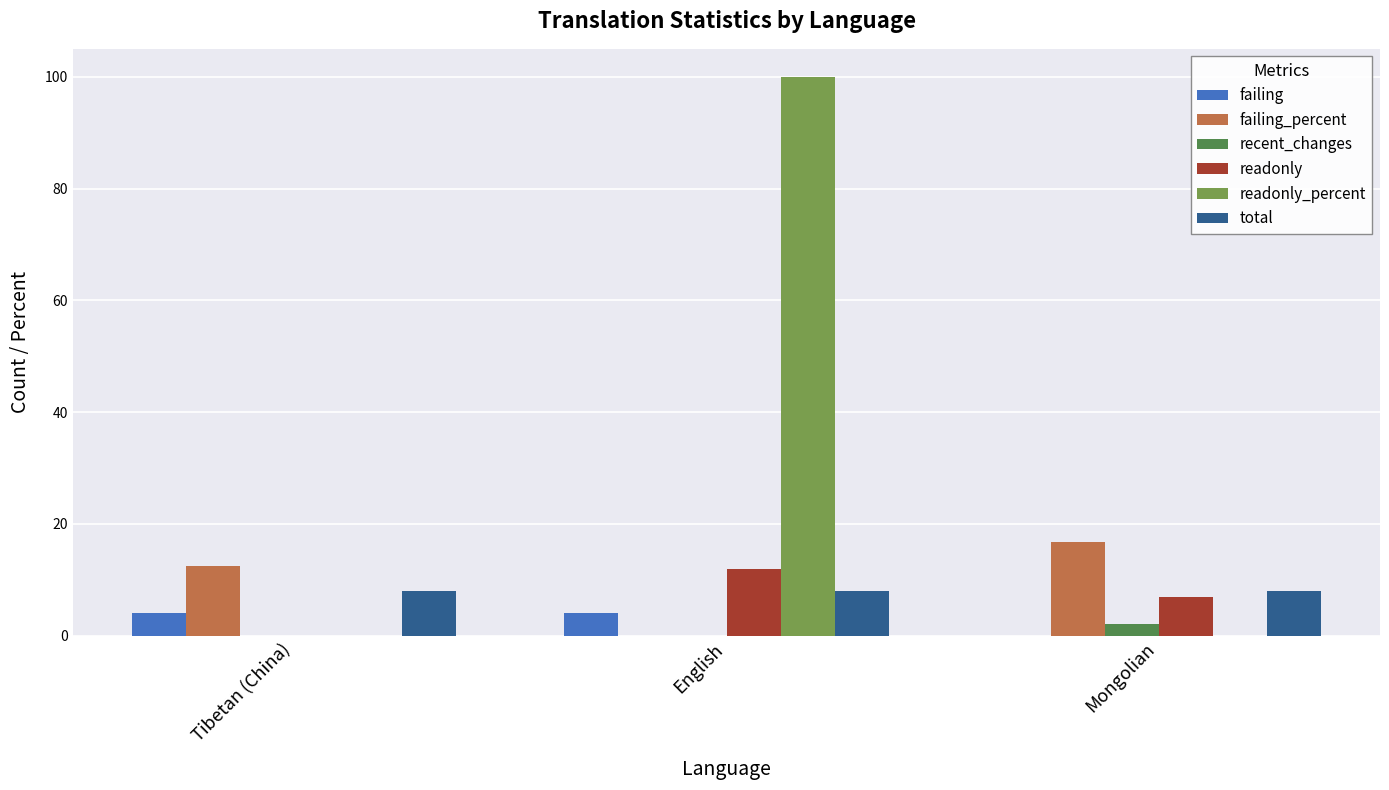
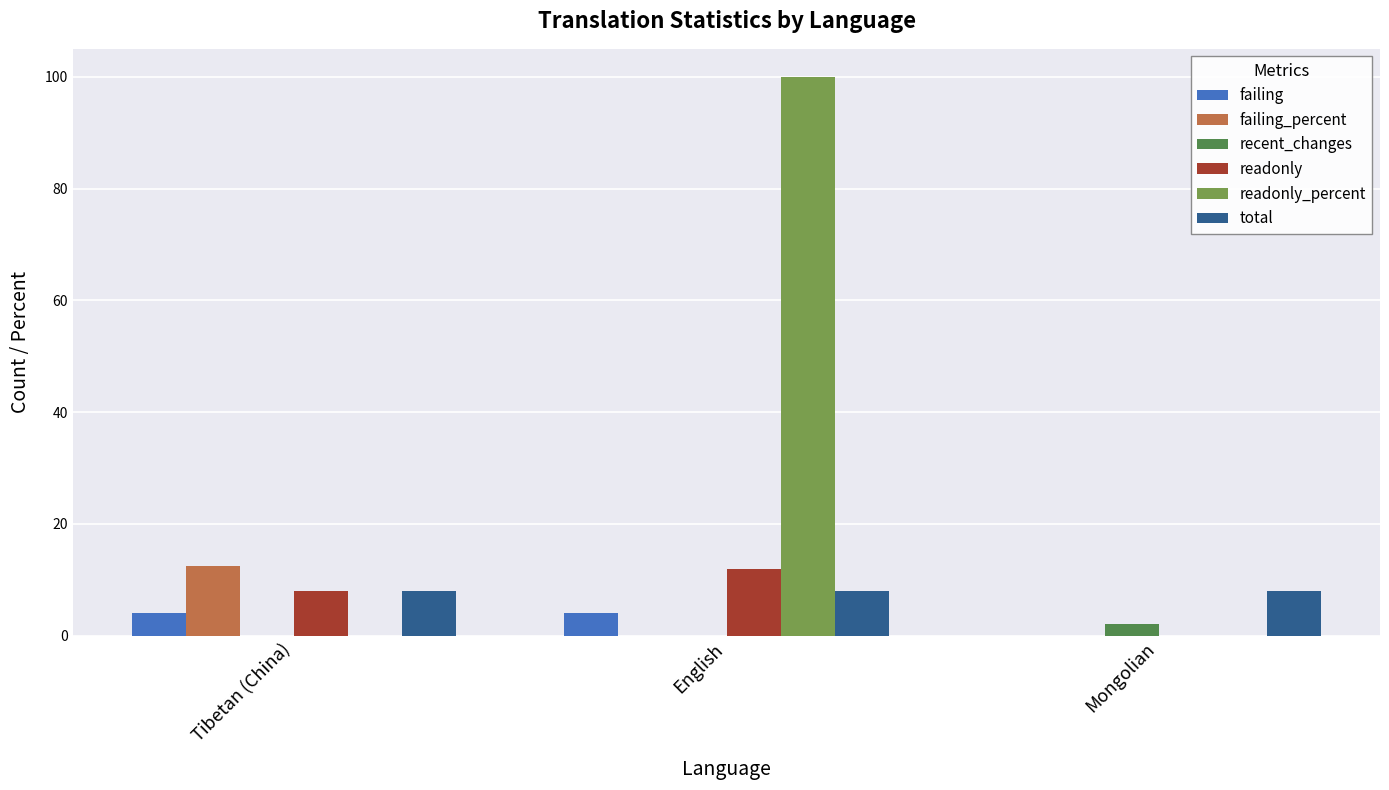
readonly, Tibetan (China): 0 -> 8
failing_percent, Mongolian: 17 -> 0
readonly, Mongolian: 7 -> 0
